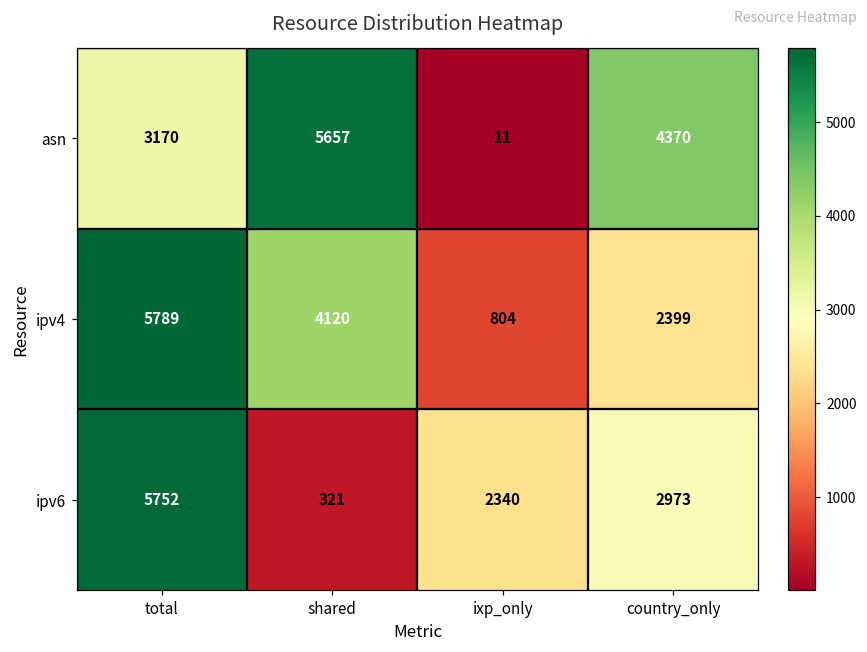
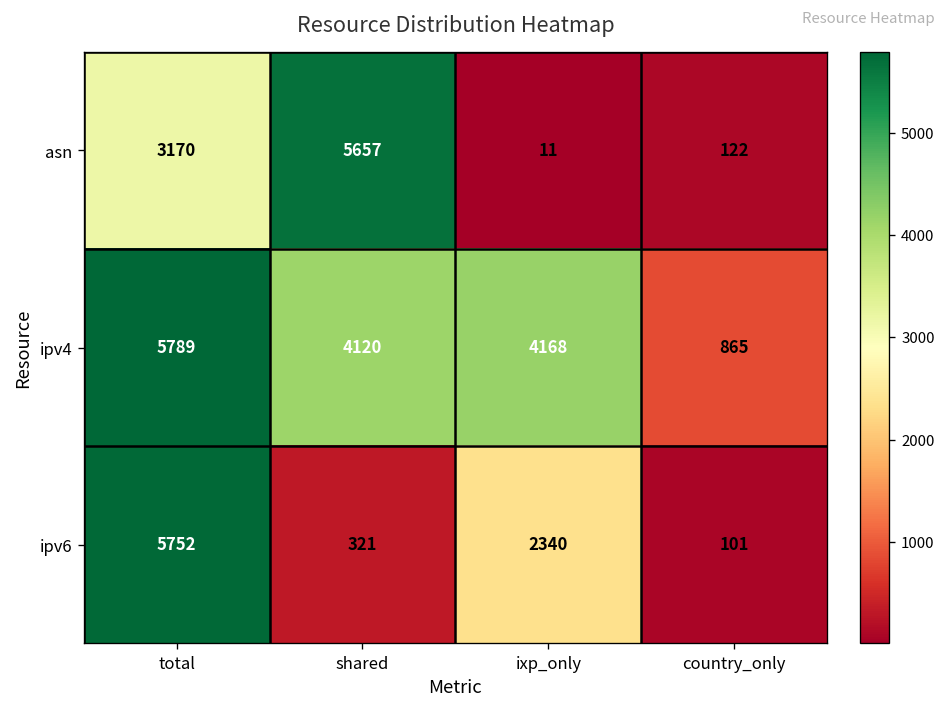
asn, country_only: 4370 -> 122
ipv4, ixp_only: 804 -> 4168
ipv4, country_only: 2399 -> 865
ipv6, country_only: 2973 -> 101
